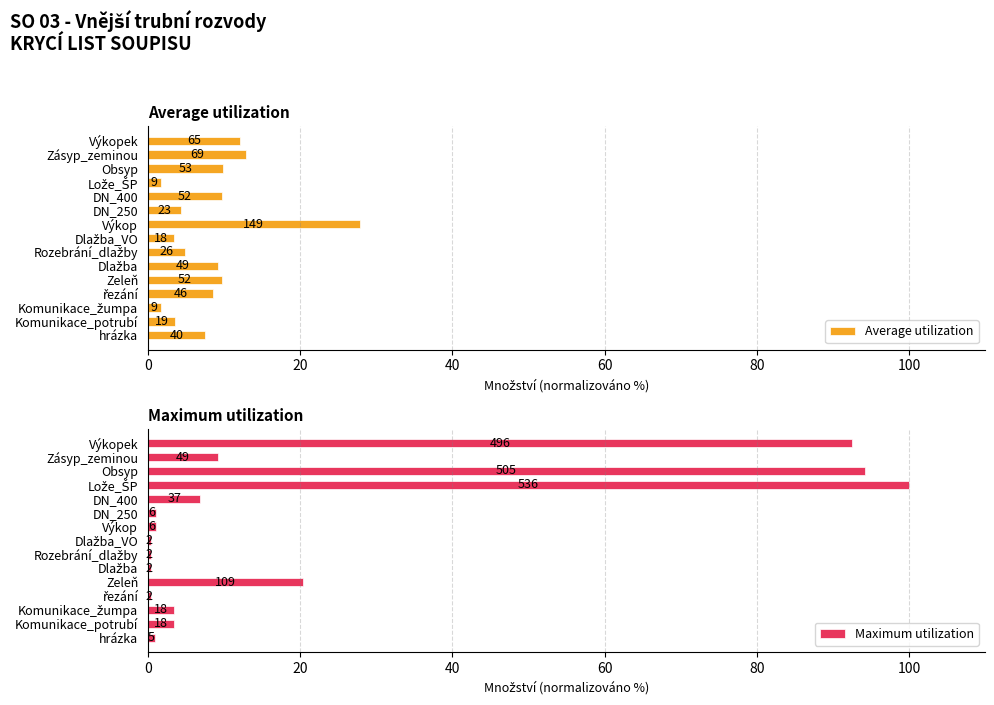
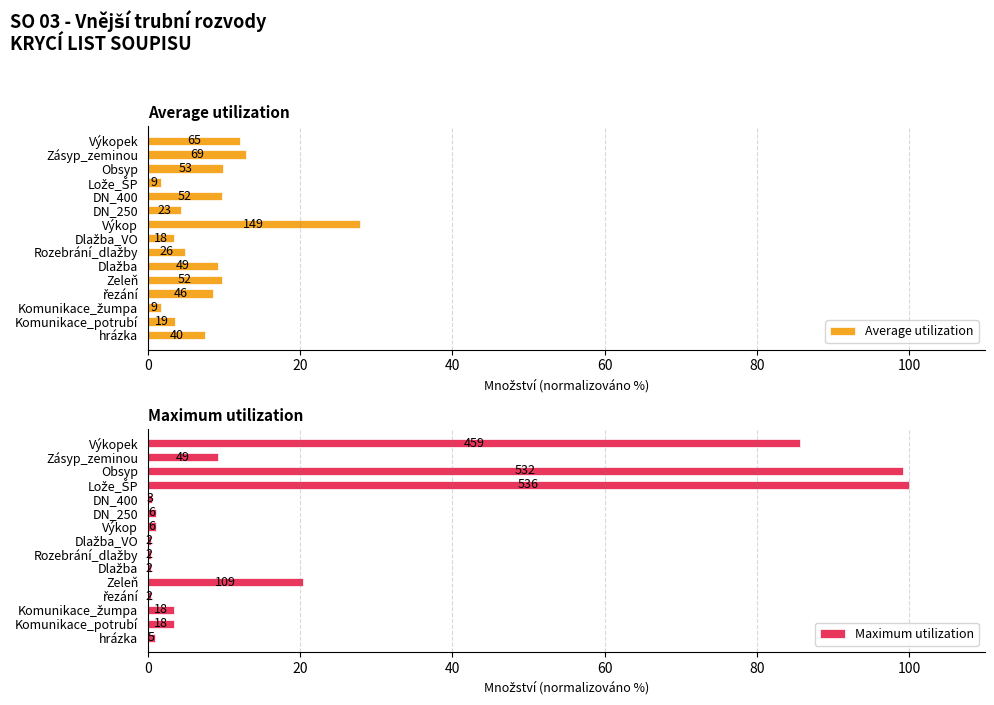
Maximum utilization, Výkopek: 496 -> 459
Maximum utilization, Obsyp: 505 -> 532
Maximum utilization, DN_400: 37 -> 3
